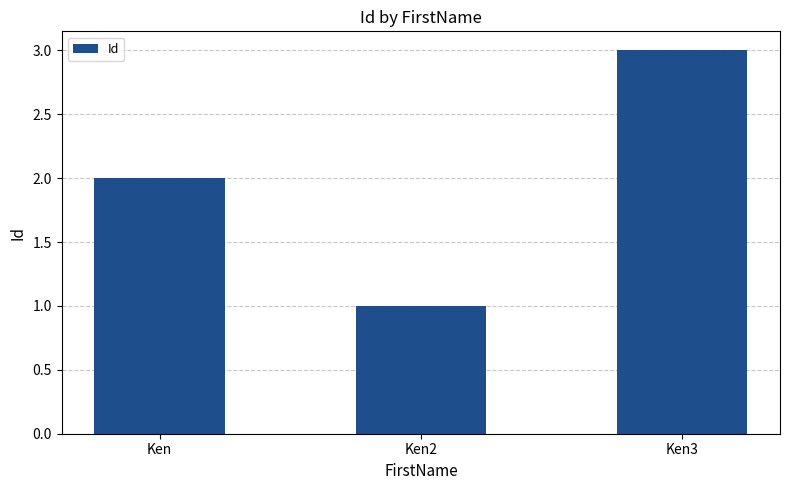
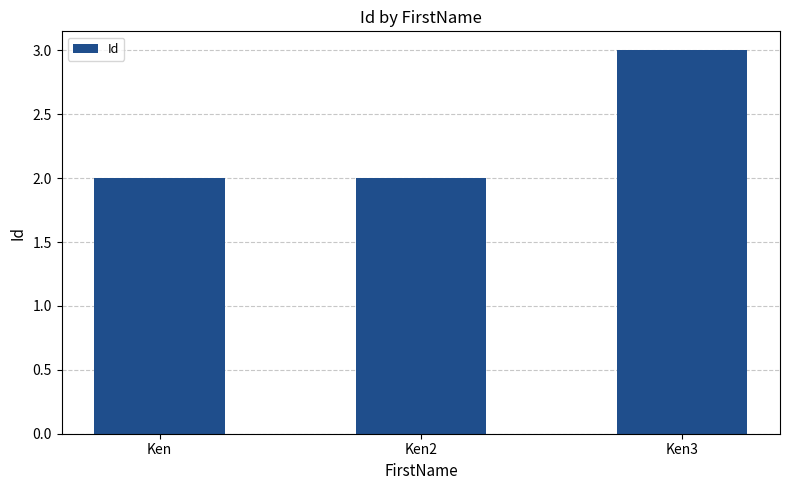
Ken2: 1 -> 2
